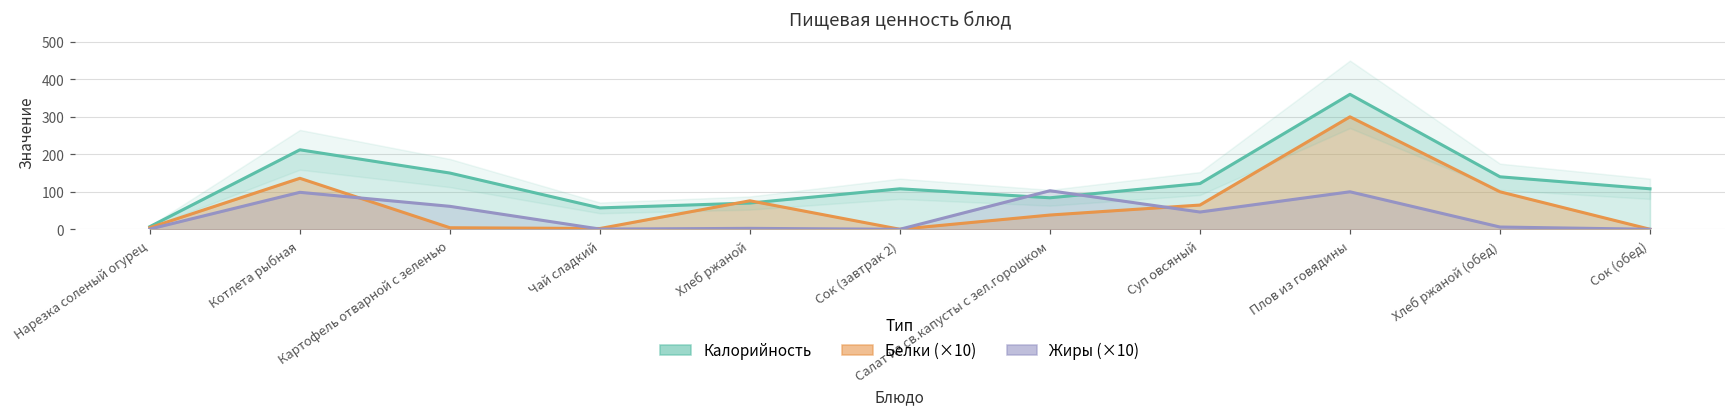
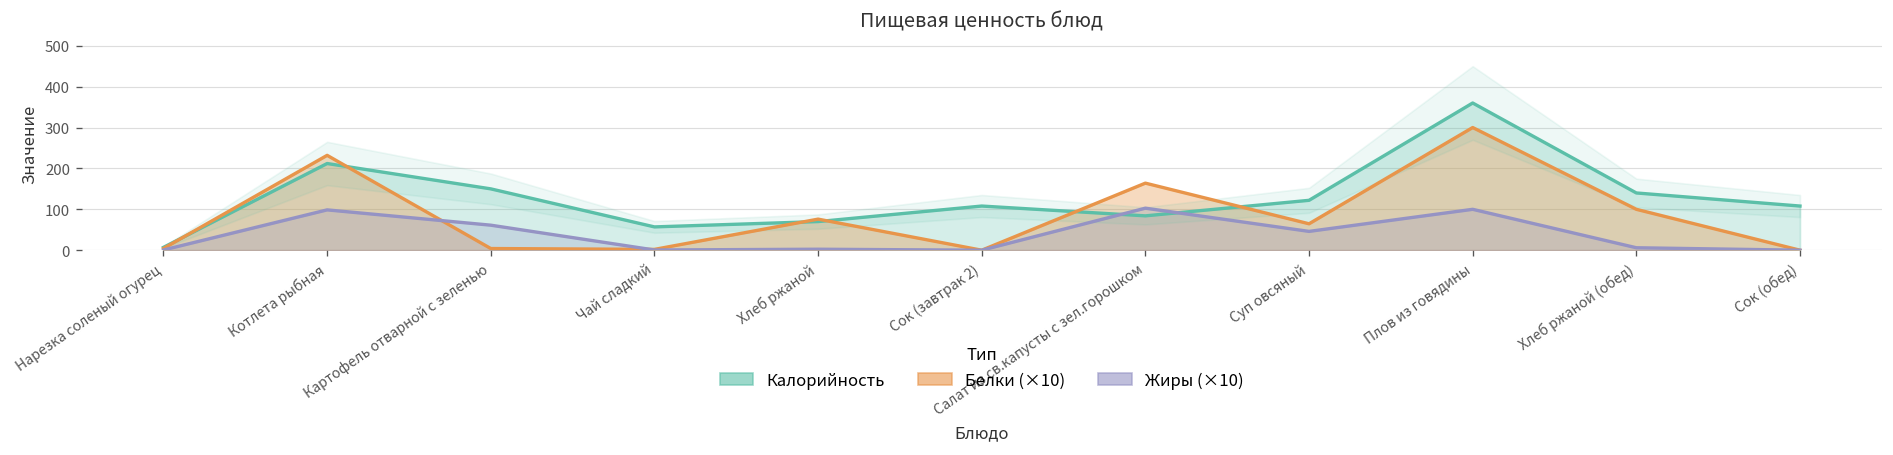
Белки (×10), Котлета рыбная: 140 -> 230
Белки (×10), Салат из св.капусты с зел.горошком: 40 -> 160
